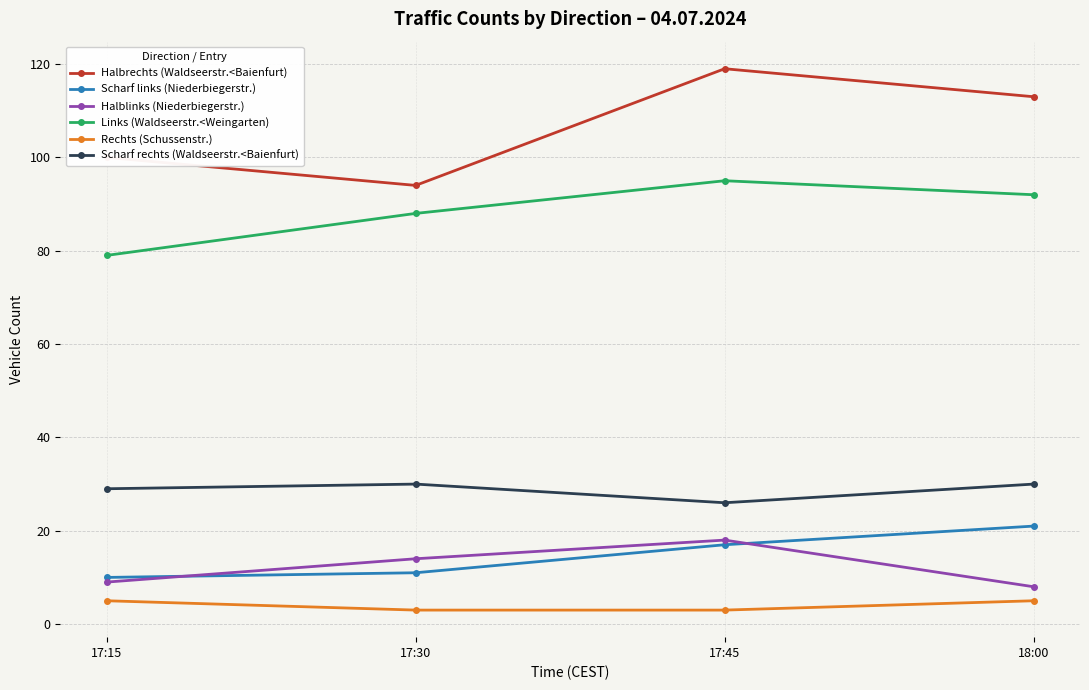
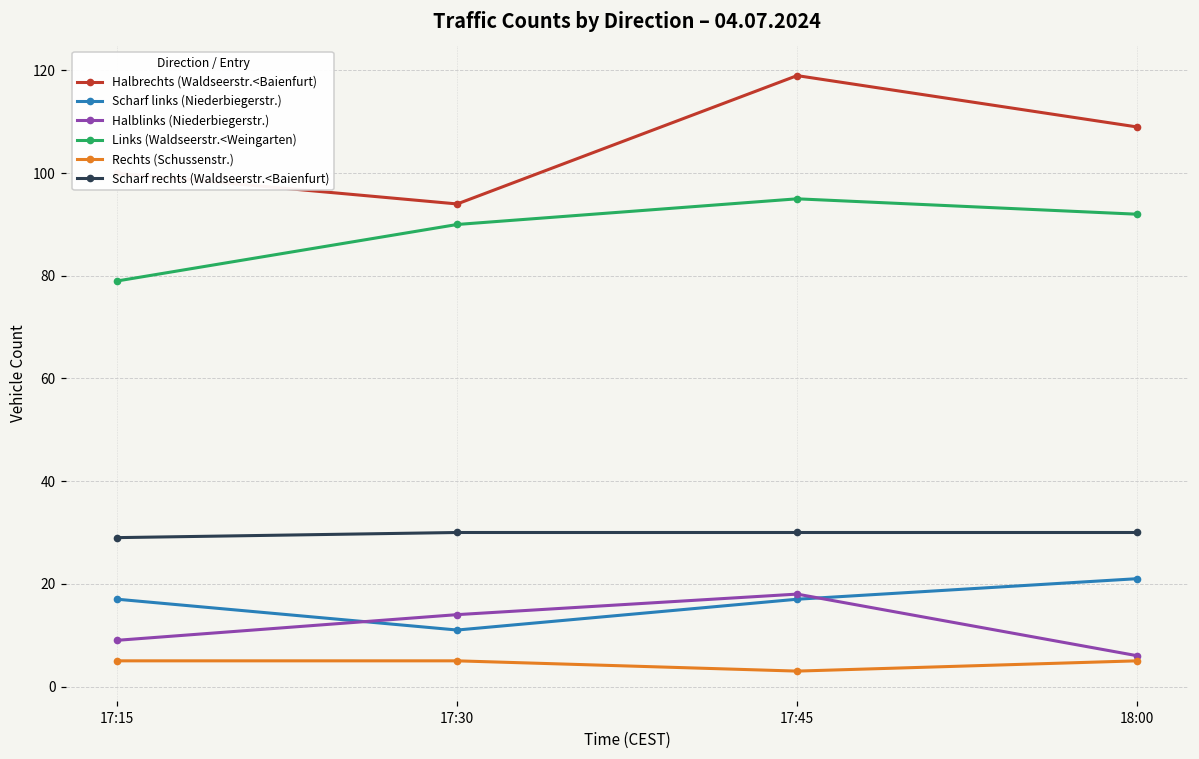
Scharf links (Niederbiegerstr.), 17:15: 10 -> 17
Links (Waldseerstr.<Weingarten), 17:30: 88 -> 90
Rechts (Schussenstr.), 17:30: 3 -> 5
Scharf rechts (Waldseerstr.<Baienfurt), 17:45: 26 -> 30
Halbrechts (Waldseerstr.<Baienfurt), 18:00: 113 -> 109
Halblinks (Niederbiegerstr.), 18:00: 8 -> 6
